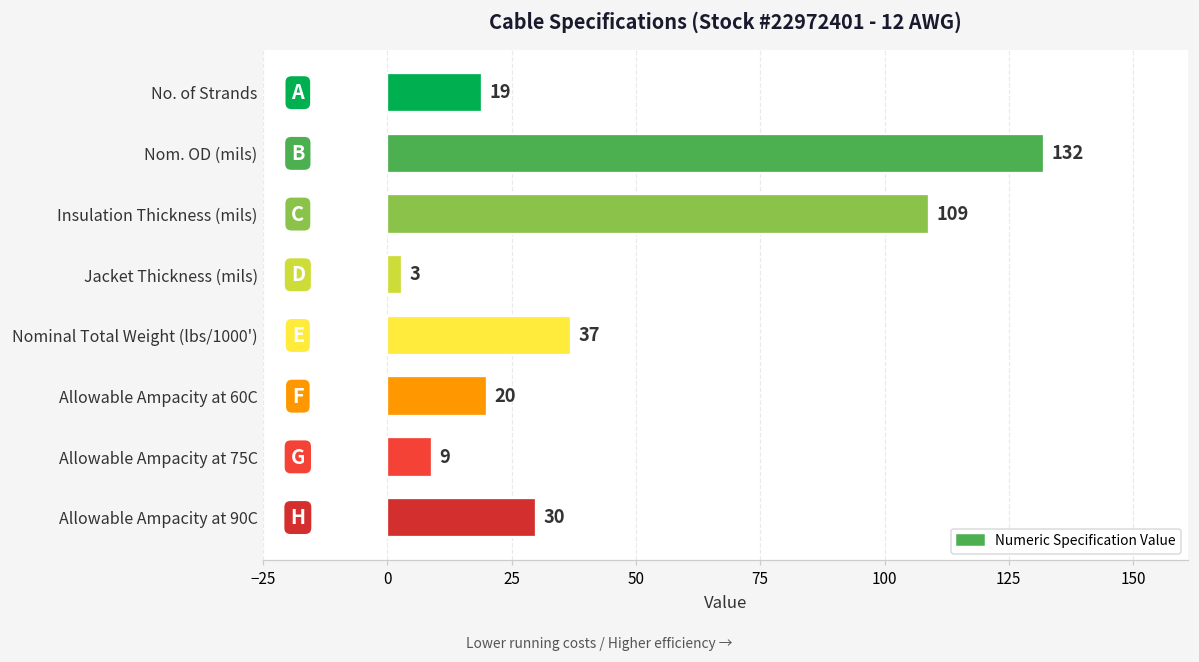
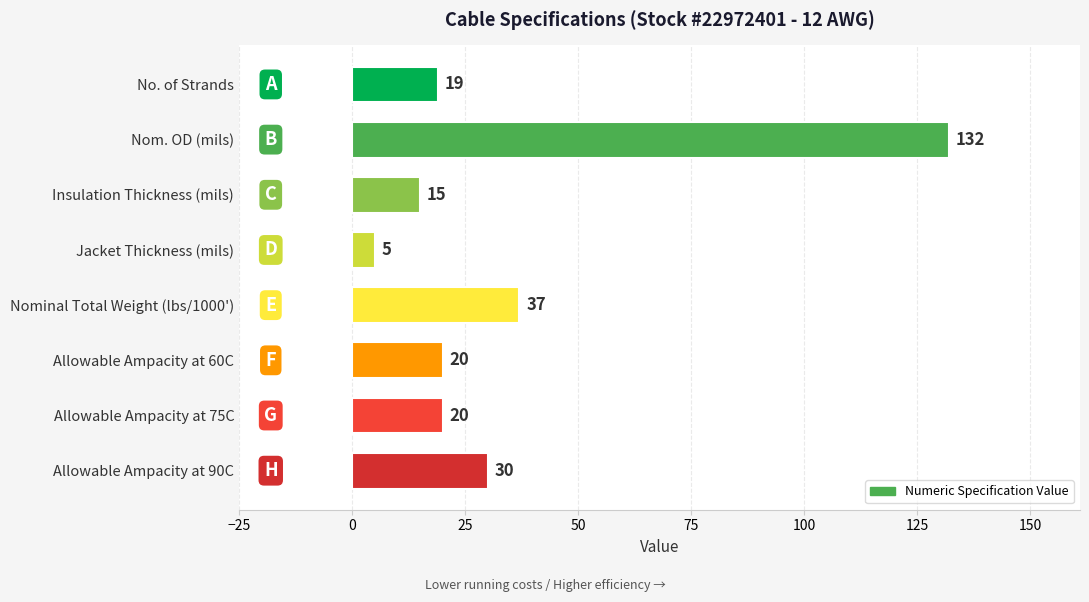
Insulation Thickness (mils): 109 -> 15
Jacket Thickness (mils): 3 -> 5
Allowable Ampacity at 75C: 9 -> 20
